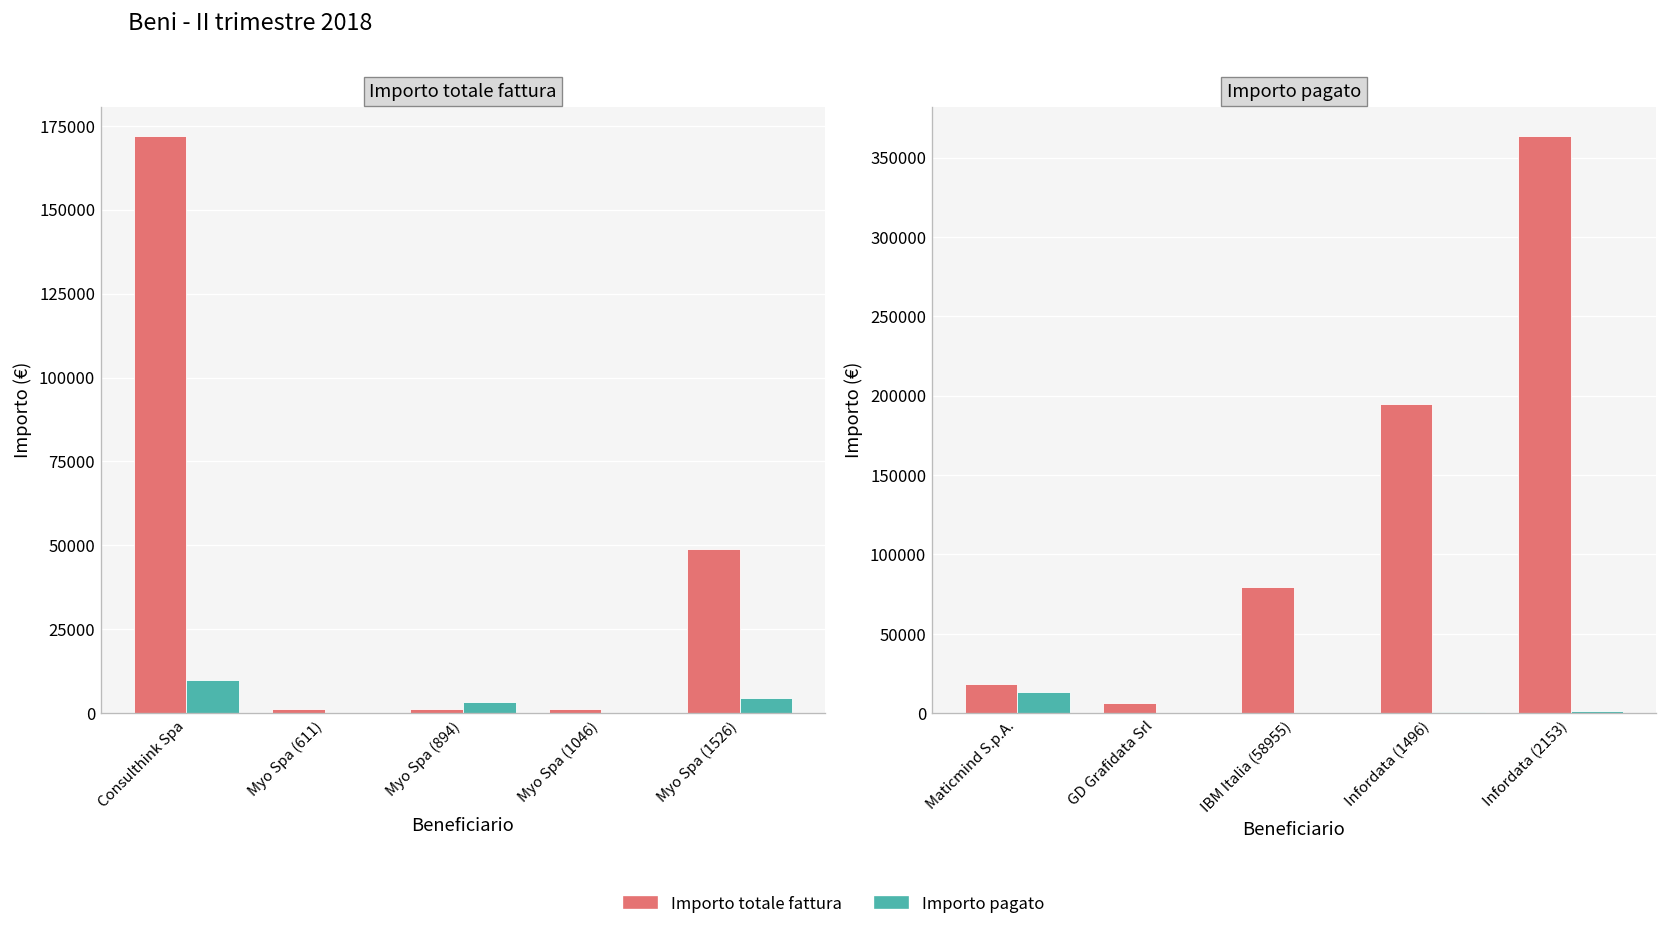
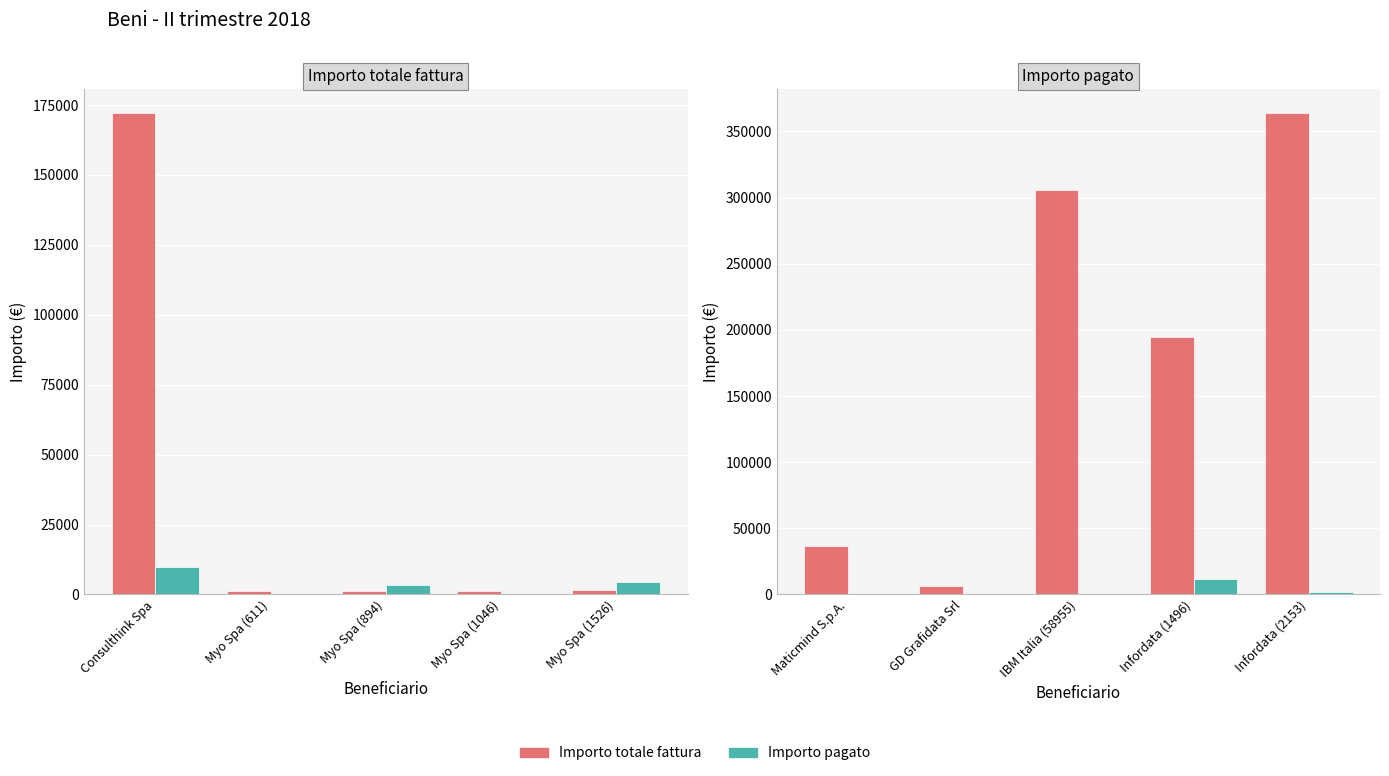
Importo totale fattura, Importo totale fattura, Myo Spa (1526): 49000 -> 1000
Importo pagato, Importo totale fattura, Maticmind S.p.A.: 19000 -> 37000
Importo pagato, Importo pagato, Maticmind S.p.A.: 13000 -> 0
Importo pagato, Importo totale fattura, IBM Italia (58955): 79000 -> 306000
Importo pagato, Importo pagato, Infordata (1496): 1000 -> 12000
